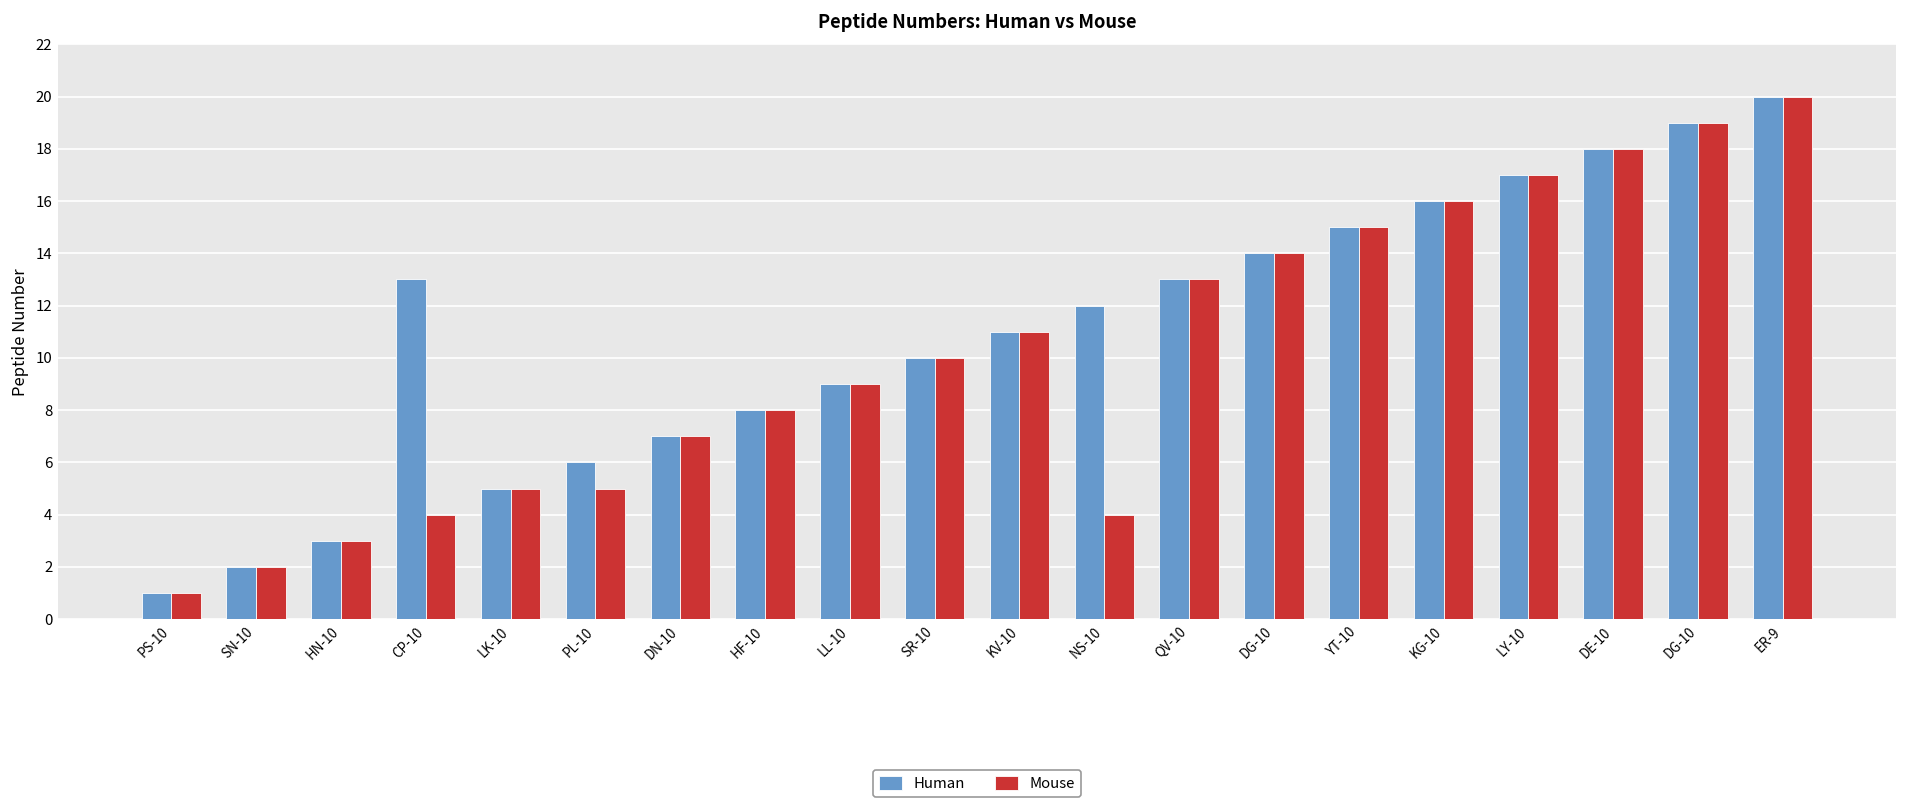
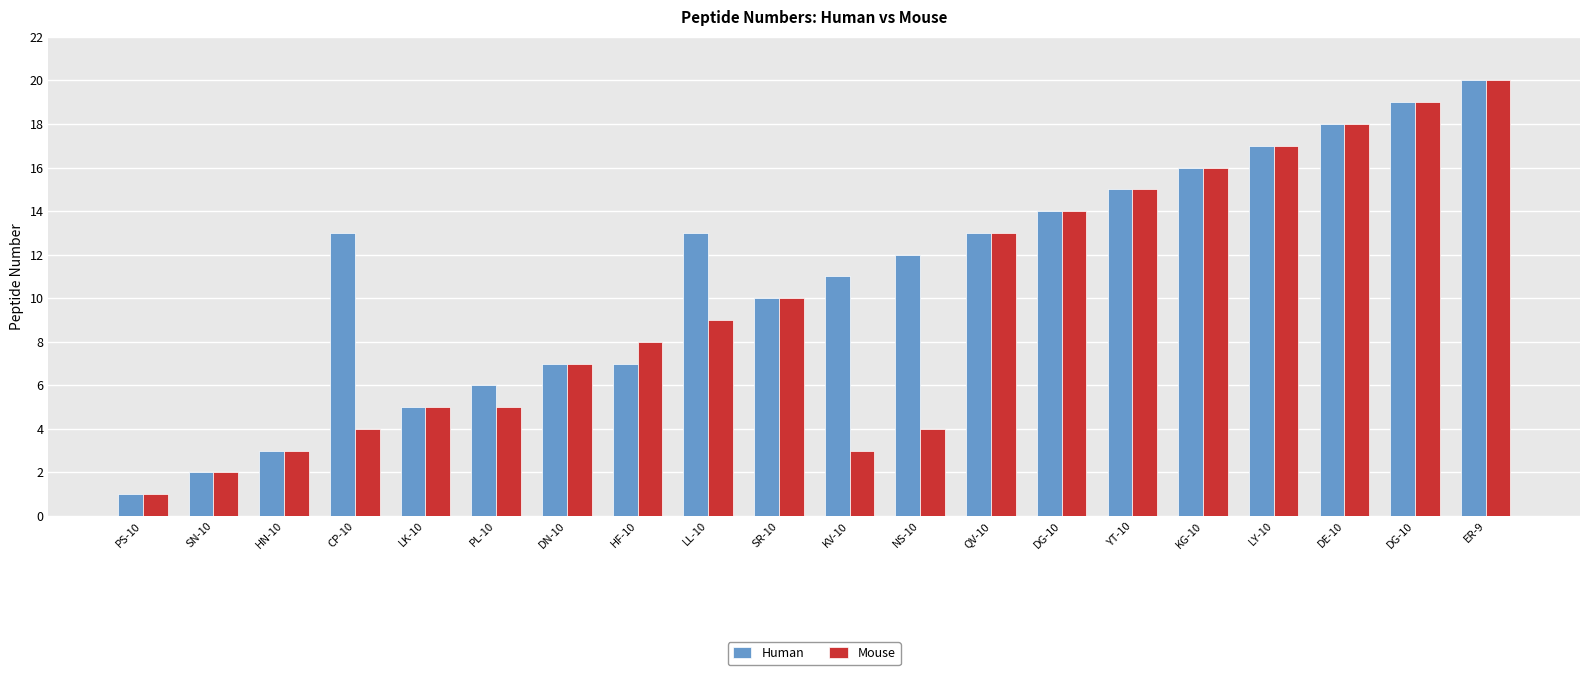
Human, HF-10: 8 -> 7
Human, LL-10: 9 -> 13
Mouse, KV-10: 11 -> 3
